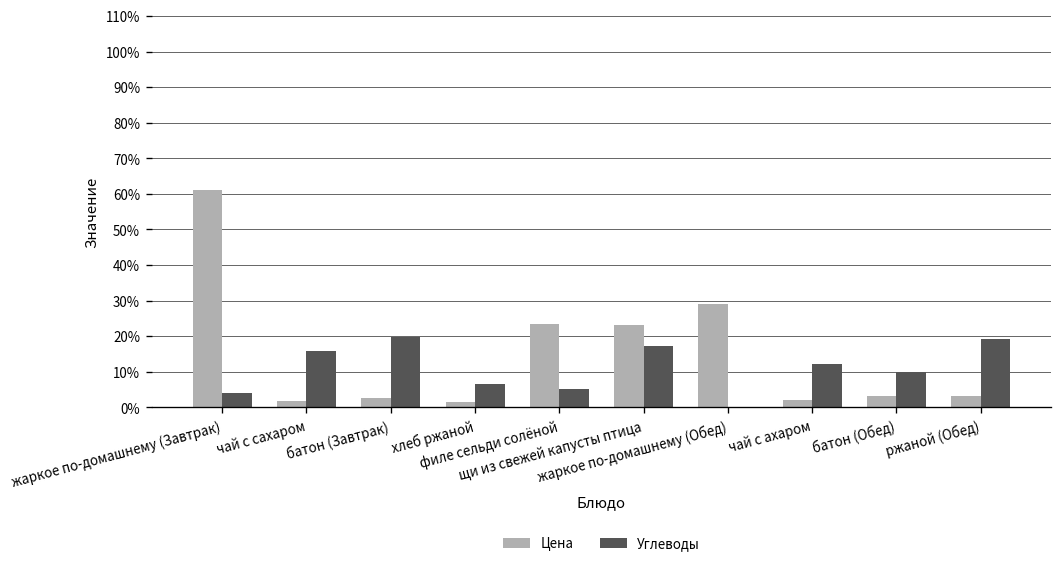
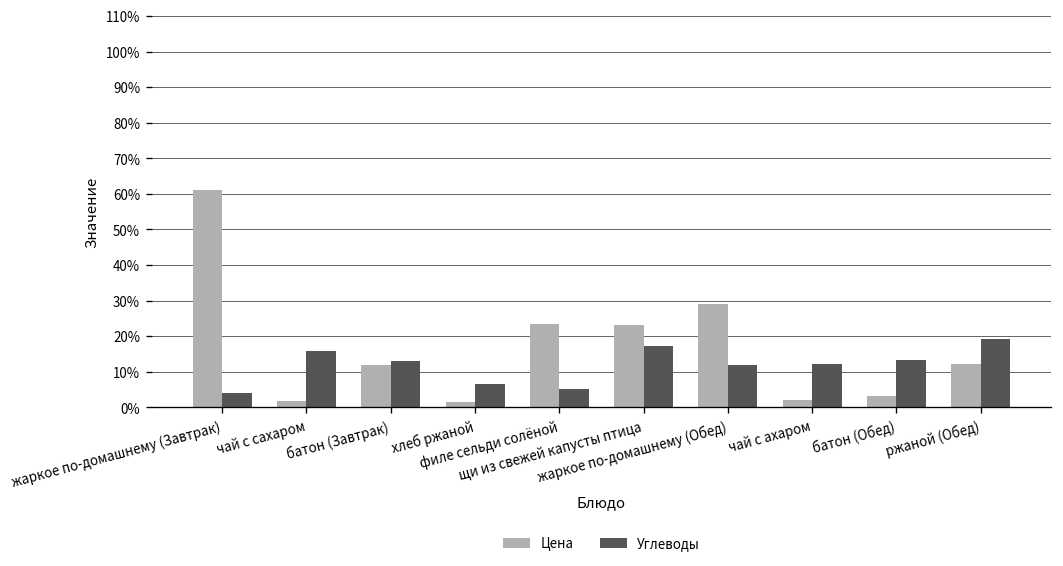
Цена, батон (Завтрак): 2% -> 12%
Углеводы, батон (Завтрак): 20% -> 13%
Углеводы, жаркое по-домашнему (Обед): 0% -> 12%
Углеводы, батон (Обед): 10% -> 13%
Цена, ржаной (Обед): 3% -> 12%
